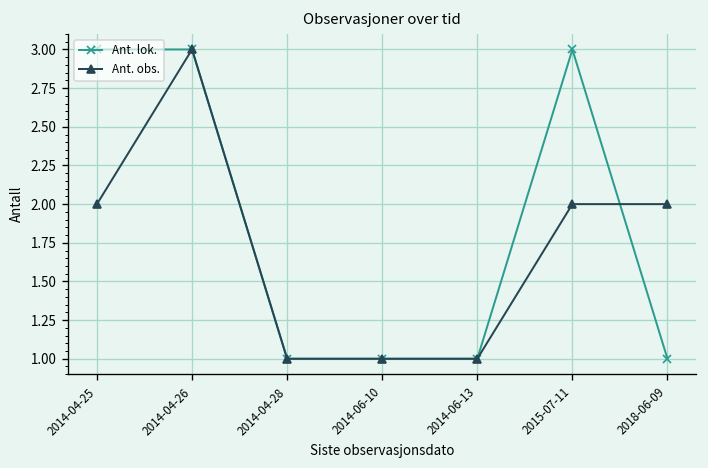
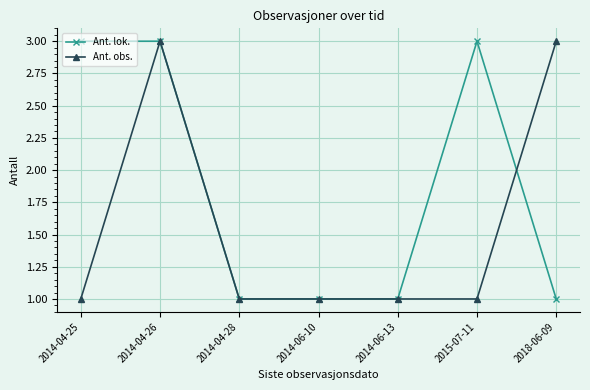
Ant. obs., 2014-04-25: 2 -> 1
Ant. obs., 2015-07-11: 2 -> 1
Ant. obs., 2018-06-09: 2 -> 3
